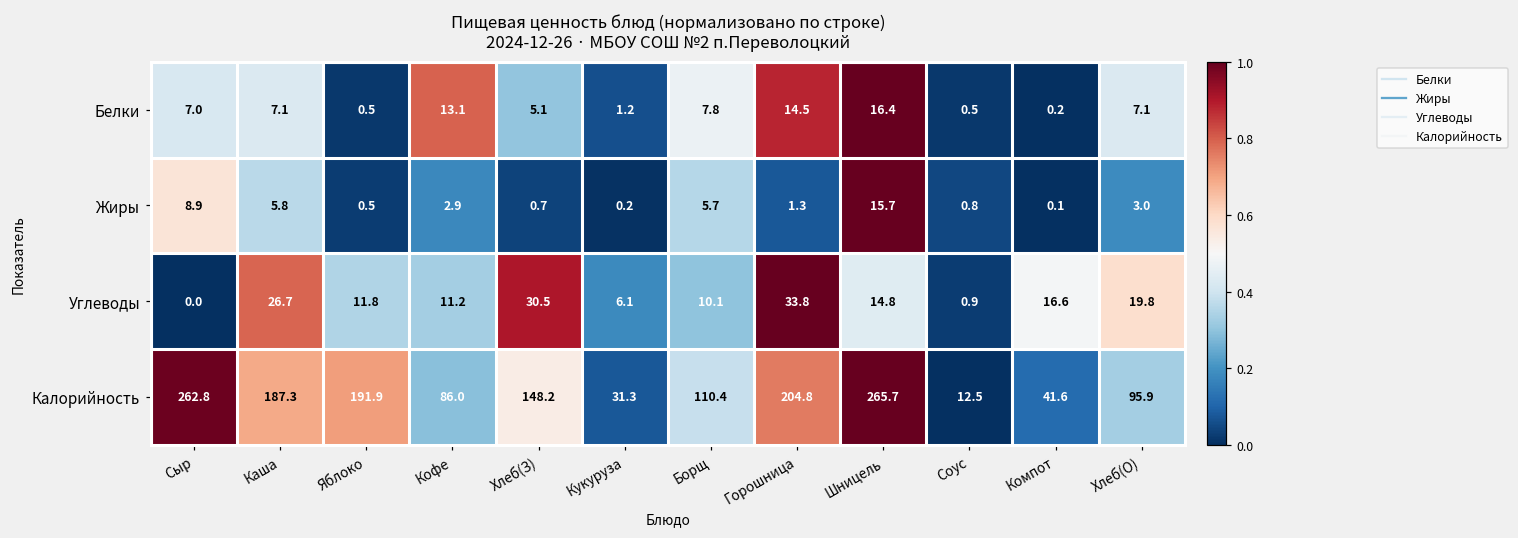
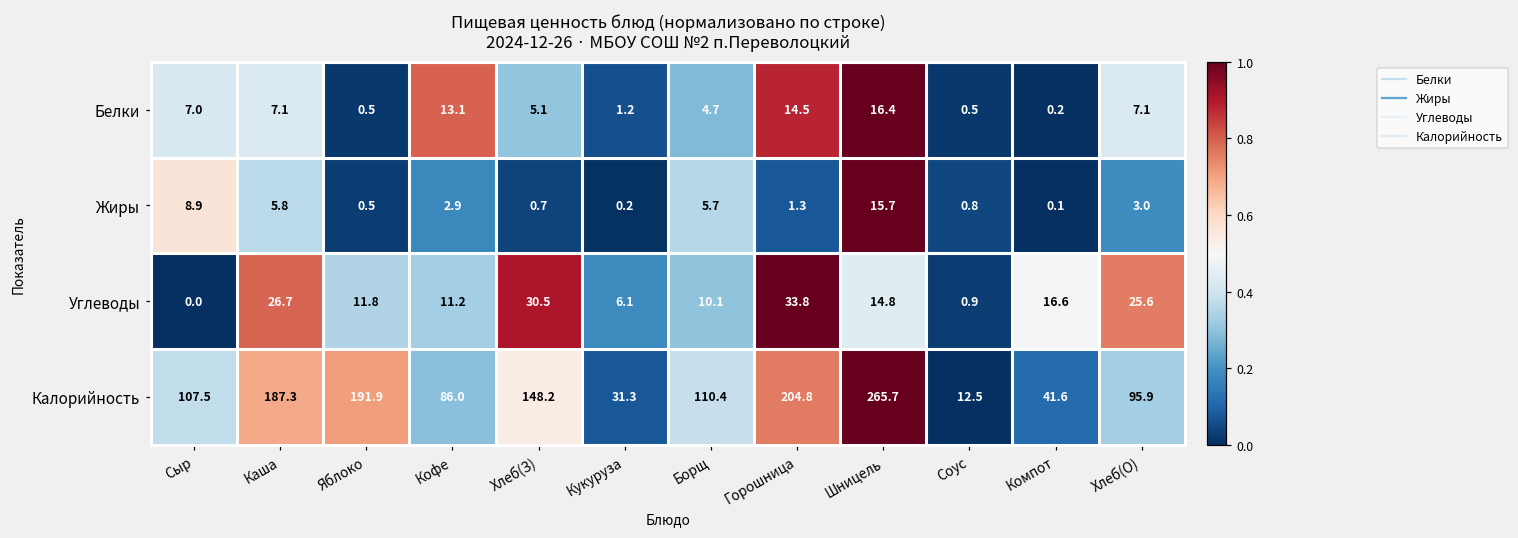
Белки, Борщ: 7.8 -> 4.7
Углеводы, Хлеб(О): 19.8 -> 25.6
Калорийность, Сыр: 262.8 -> 107.5
